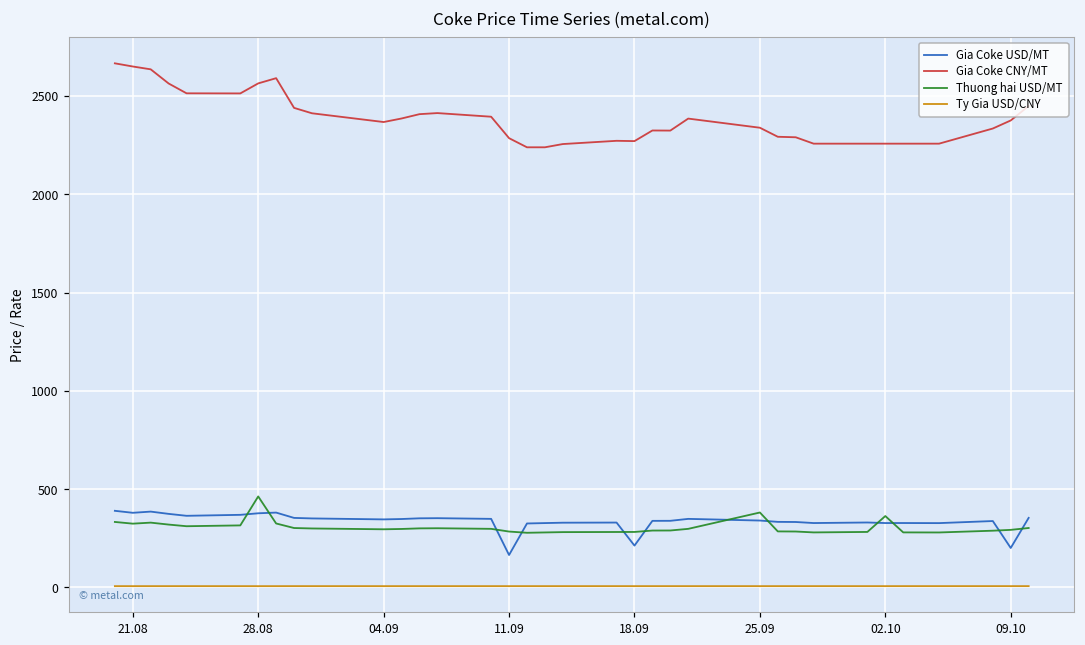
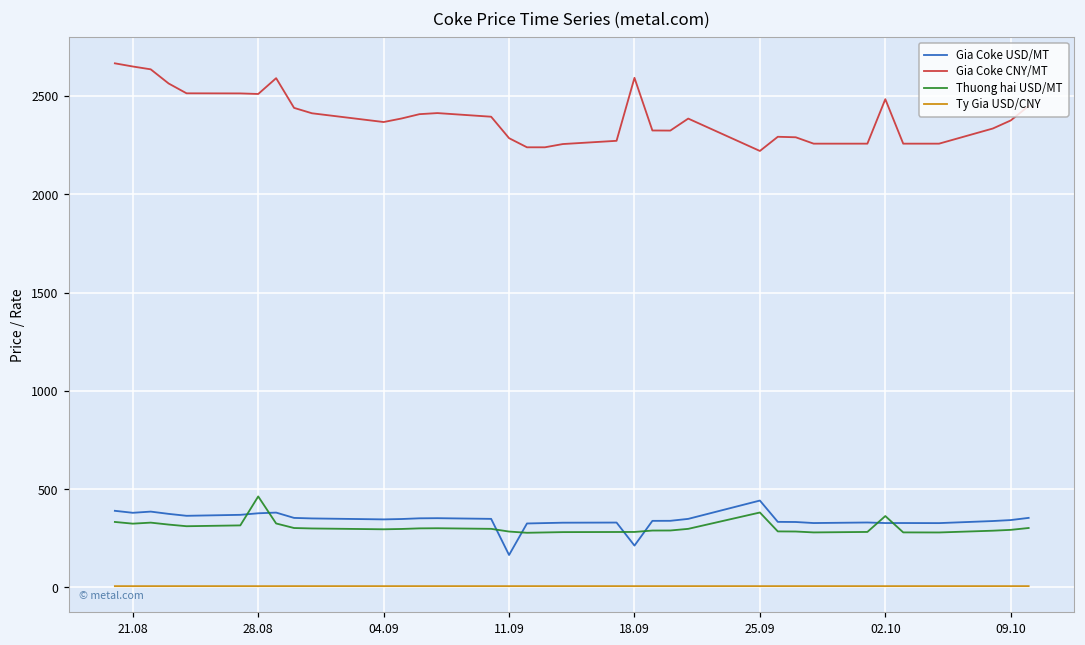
Gia Coke CNY/MT, 28.08: 2560 -> 2510
Gia Coke CNY/MT, 18.09: 2270 -> 2590
Gia Coke USD/MT, 25.09: 340 -> 440
Gia Coke CNY/MT, 25.09: 2340 -> 2220
Gia Coke CNY/MT, 02.10: 2260 -> 2480
Gia Coke USD/MT, 09.10: 200 -> 340
